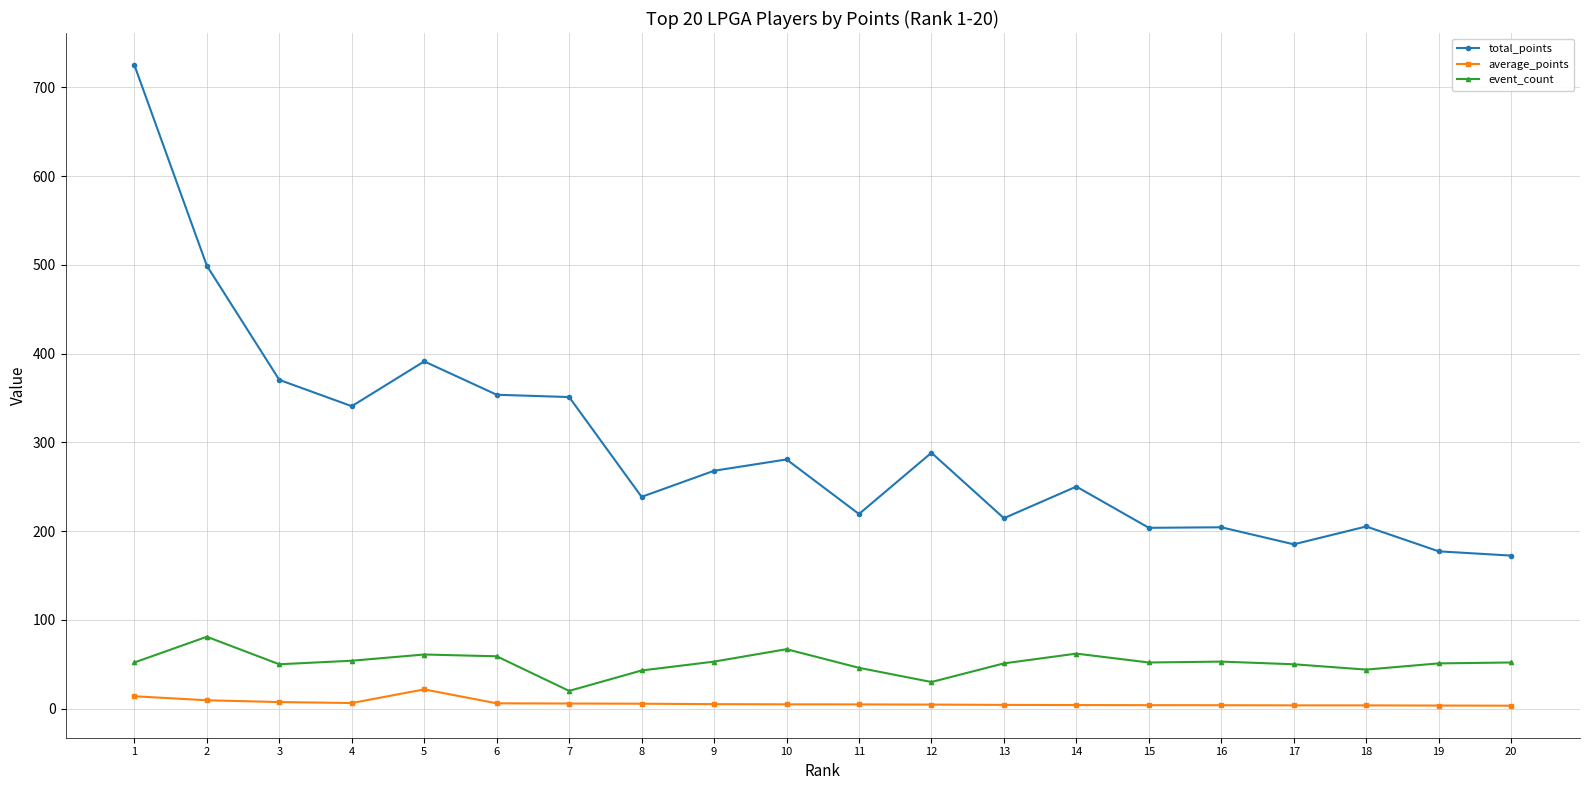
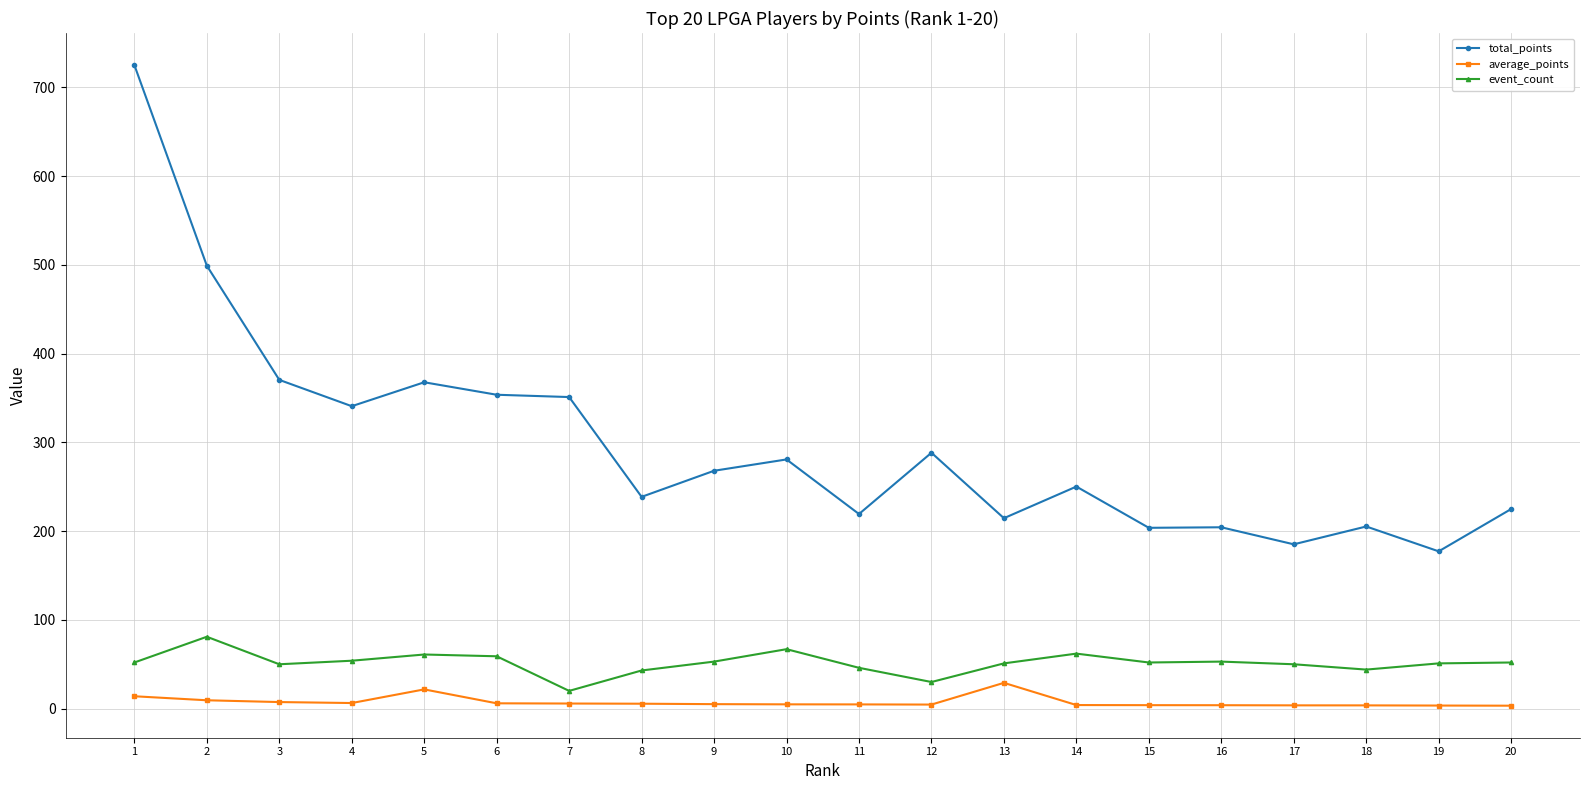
total_points, 5: 390 -> 370
average_points, 13: 0 -> 30
total_points, 20: 170 -> 220
